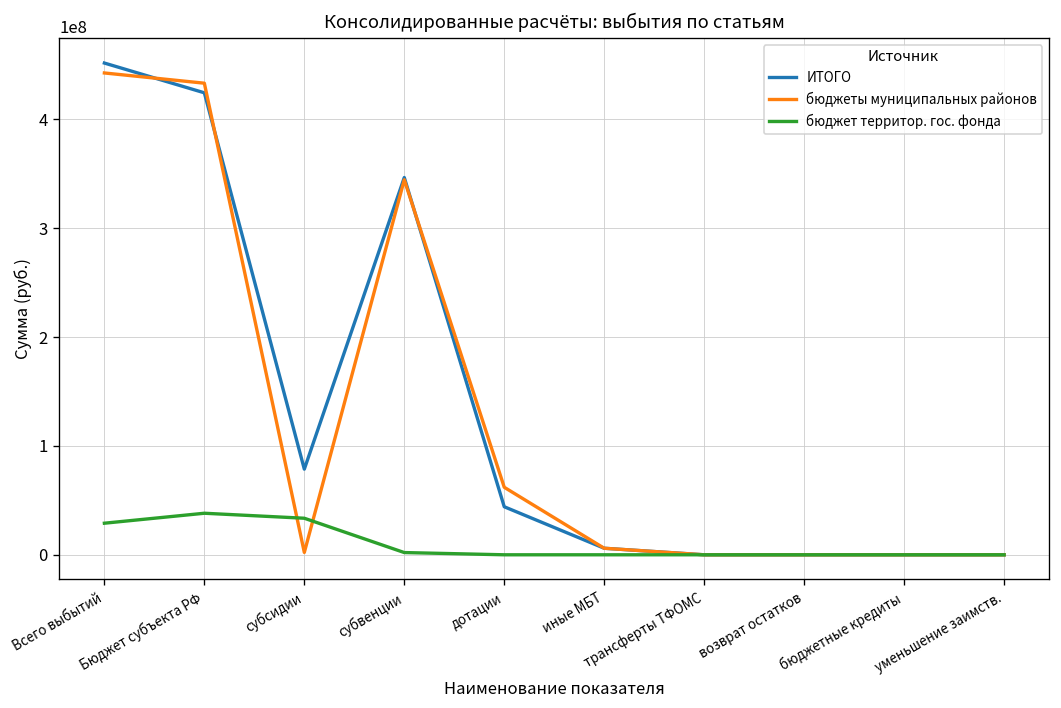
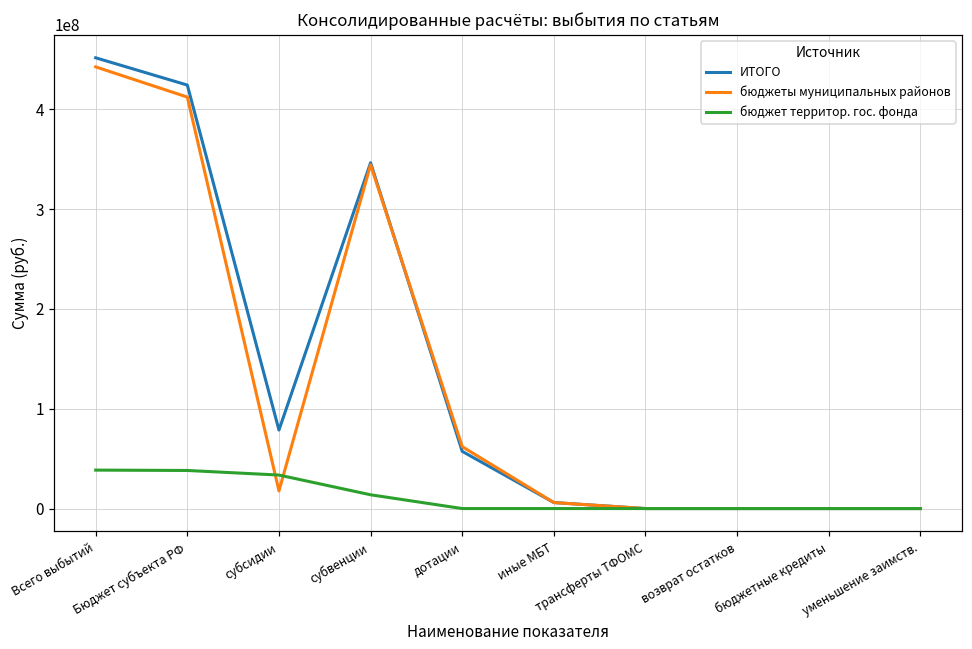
бюджет территор. гос. фонда, Всего выбытий: 30000000 -> 40000000
бюджеты муниципальных районов, Бюджет субъекта РФ: 430000000 -> 410000000
бюджеты муниципальных районов, субсидии: 0 -> 20000000
бюджет территор. гос. фонда, субвенции: 0 -> 10000000
ИТОГО, дотации: 40000000 -> 60000000
